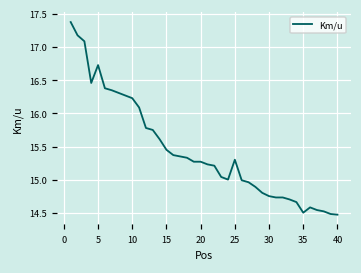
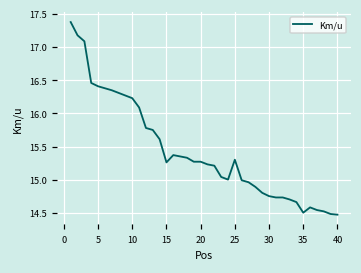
5: 16.7 -> 16.4
15: 15.5 -> 15.3
